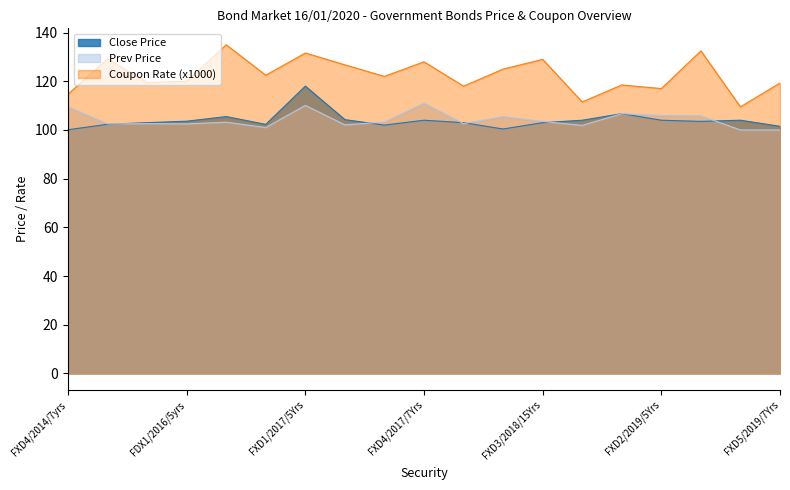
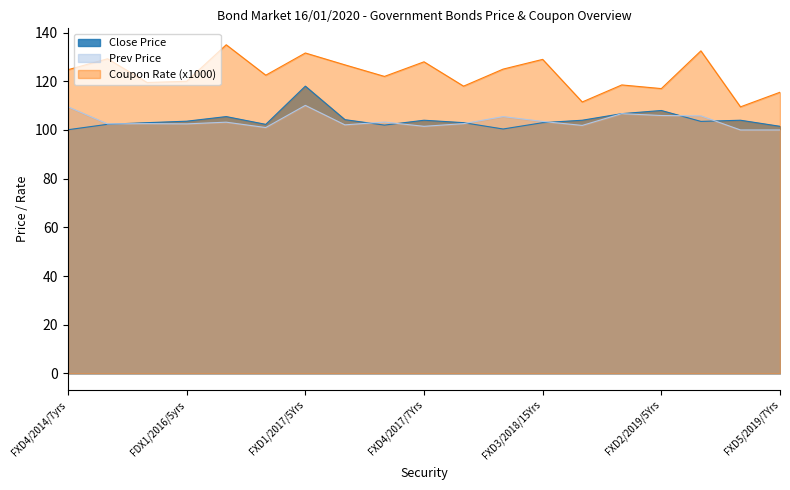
Coupon Rate (x1000), FXD4/2014/7yrs: 115 -> 125
Prev Price, FXD4/2017/7Yrs: 111 -> 102
Close Price, FXD2/2019/5Yrs: 104 -> 108
Coupon Rate (x1000), FXD5/2019/7Yrs: 119 -> 116
